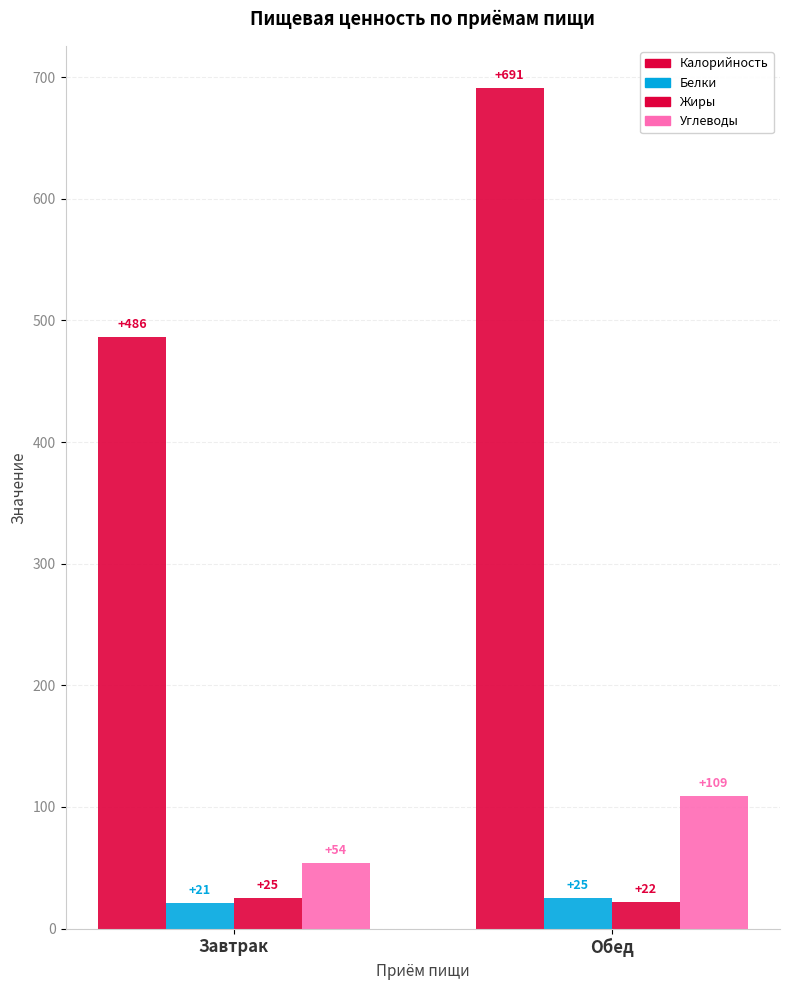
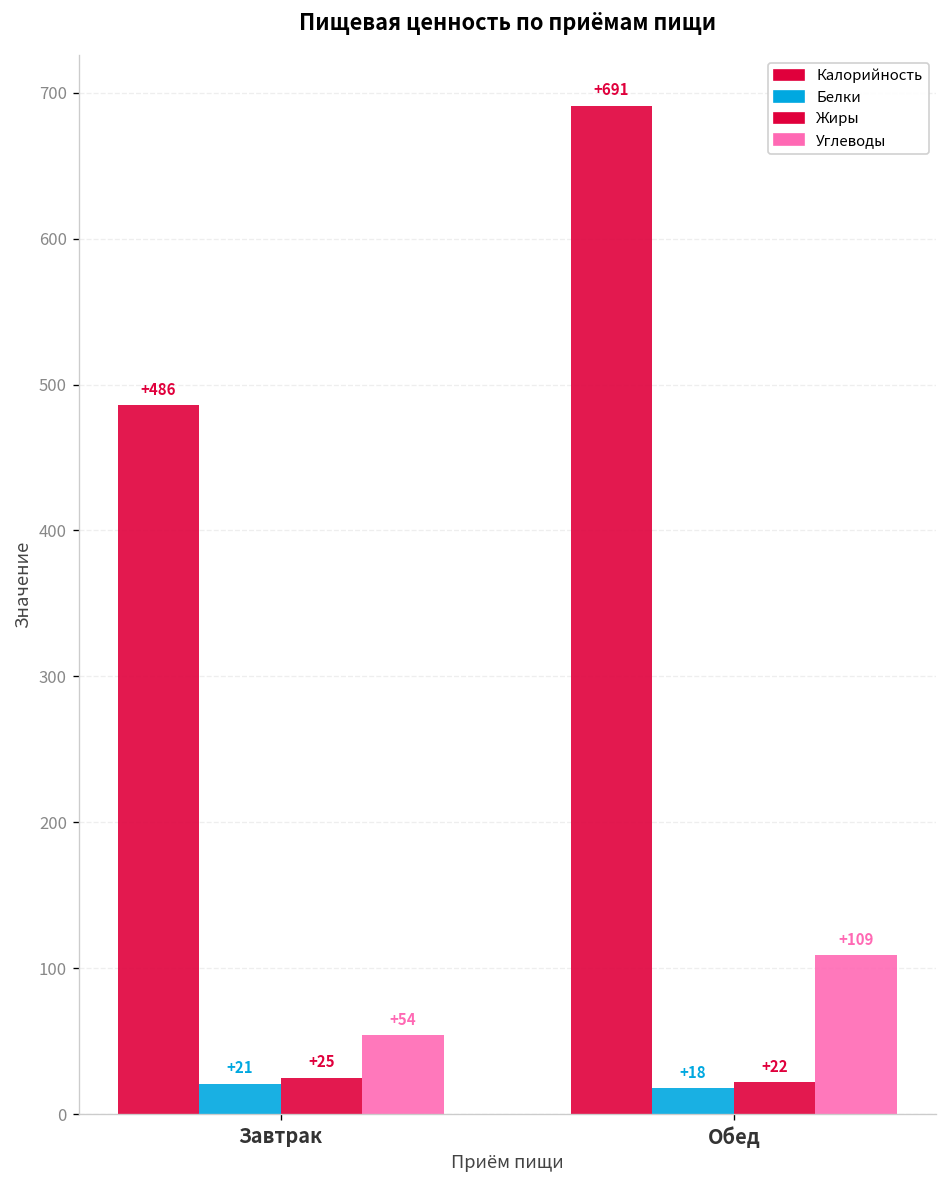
Белки, Обед: +25 -> +18
